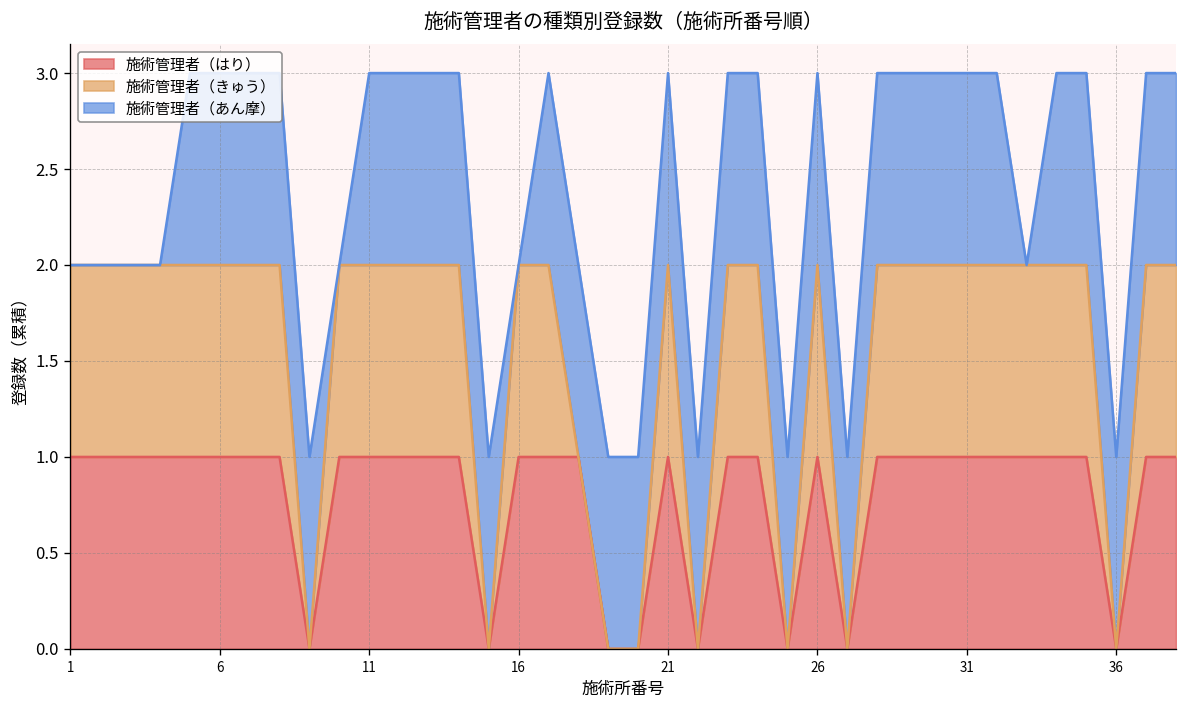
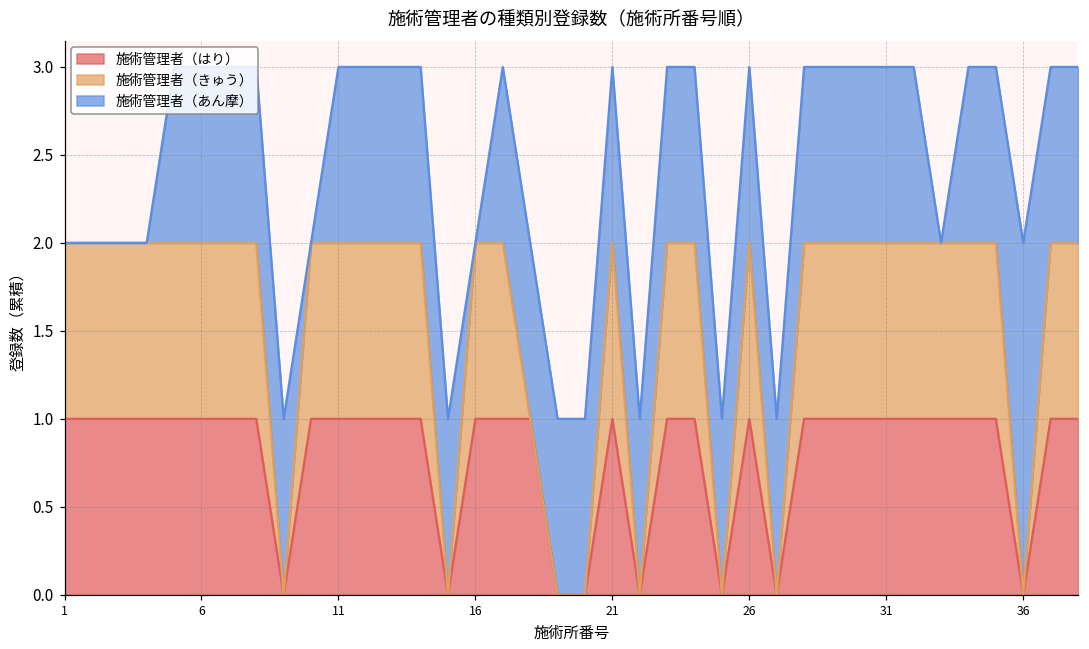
施術管理者（あん摩）, 36: 1 -> 2
